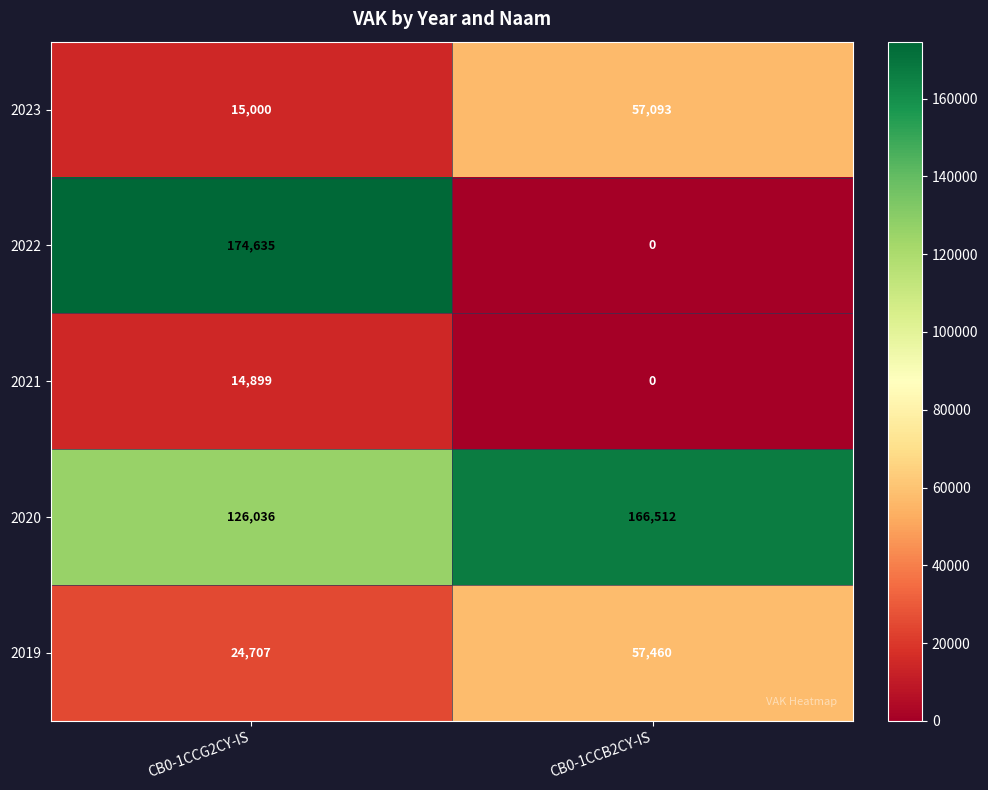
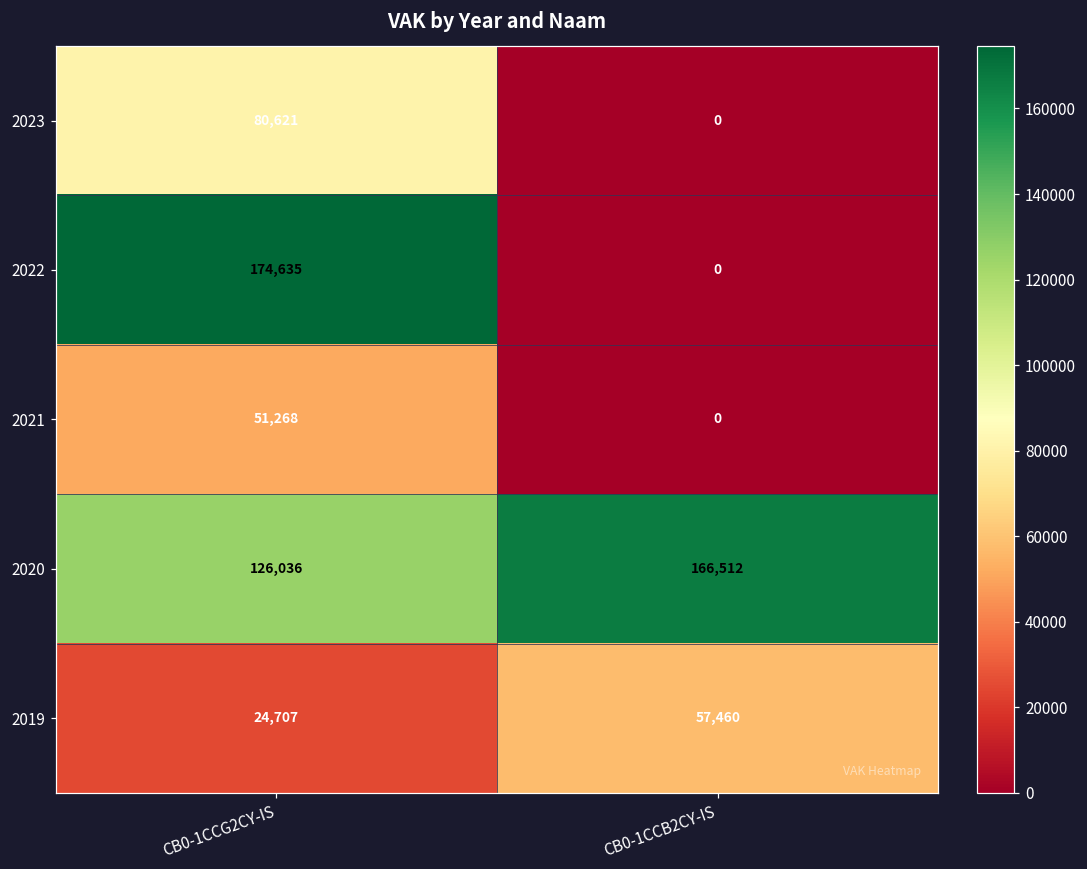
2023, CB0-1CCG2CY-IS: 15,000 -> 80,621
2023, CB0-1CCB2CY-IS: 57,093 -> 0
2021, CB0-1CCG2CY-IS: 14,899 -> 51,268
